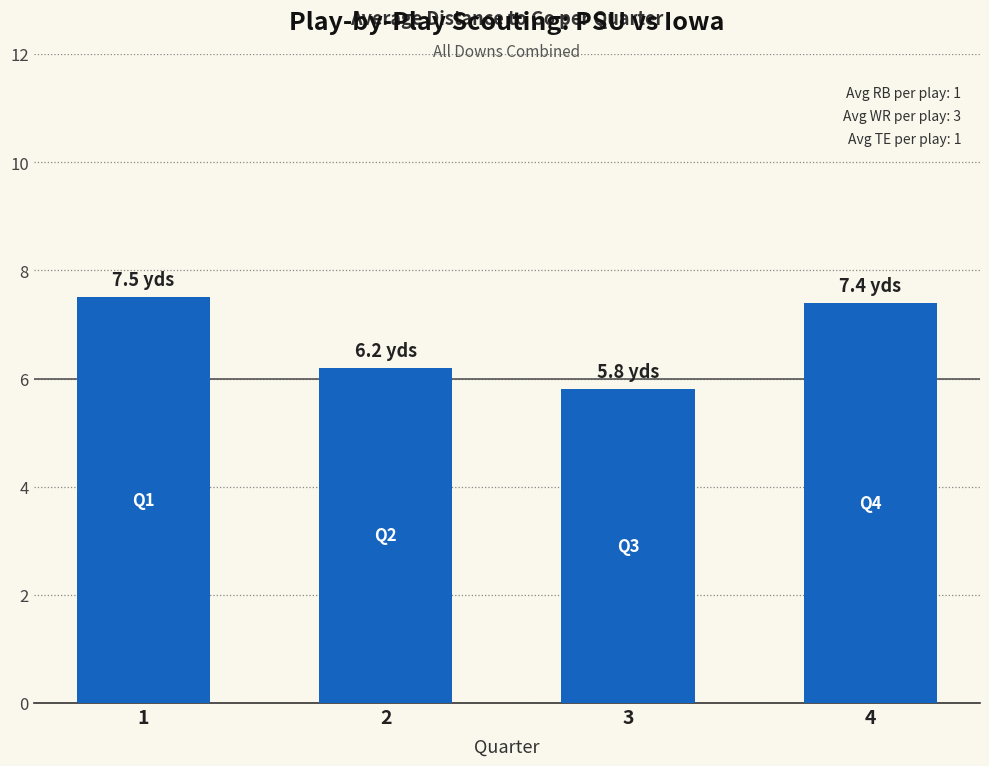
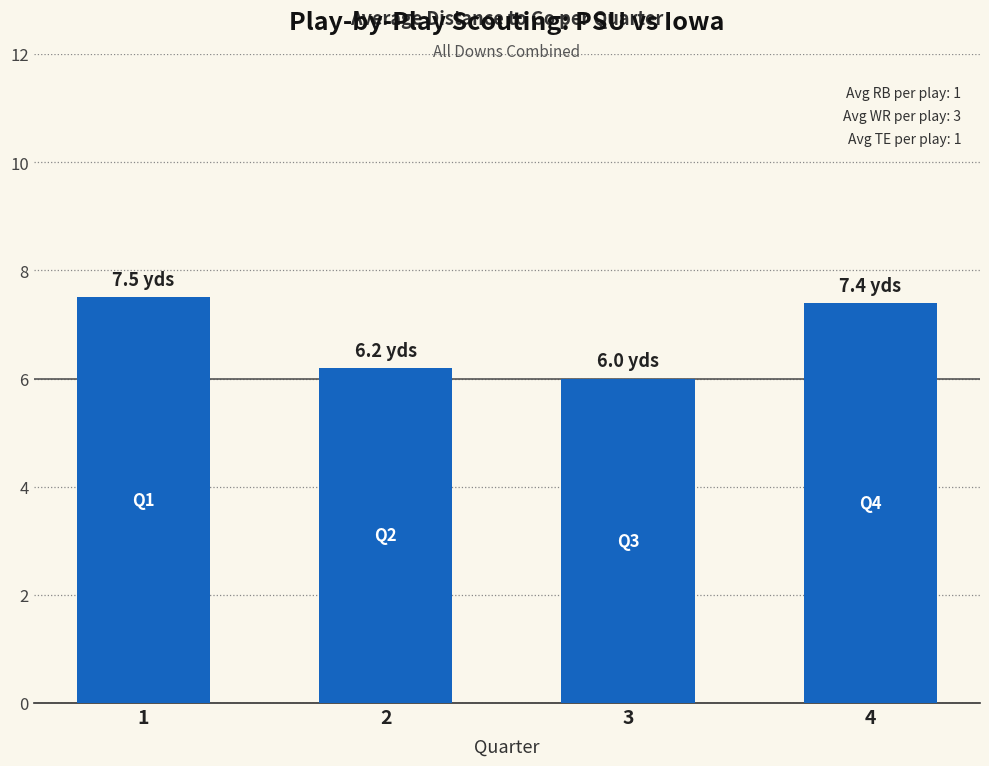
3: 5.8 -> 6.0
